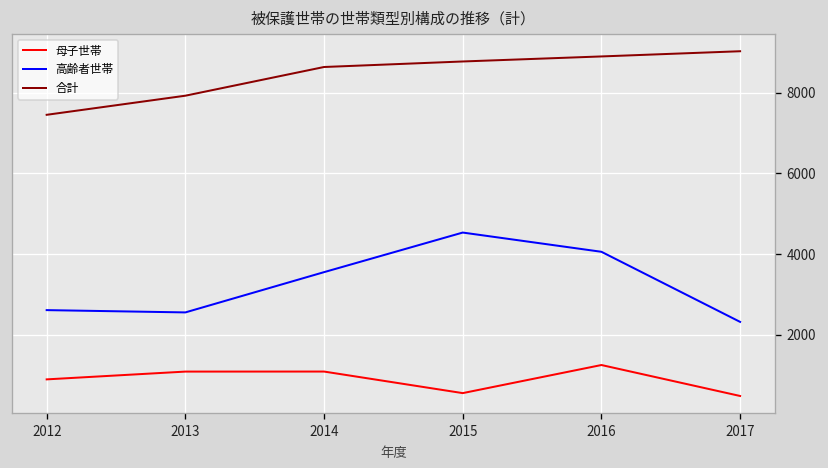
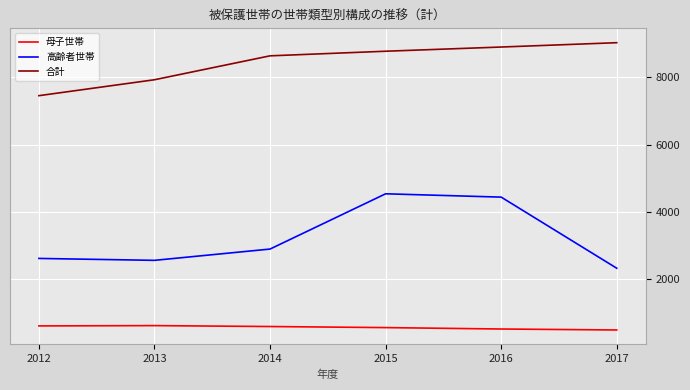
母子世帯, 2012: 900 -> 600
母子世帯, 2013: 1100 -> 600
母子世帯, 2014: 1100 -> 600
高齢者世帯, 2014: 3600 -> 2900
母子世帯, 2016: 1200 -> 500
高齢者世帯, 2016: 4100 -> 4400
